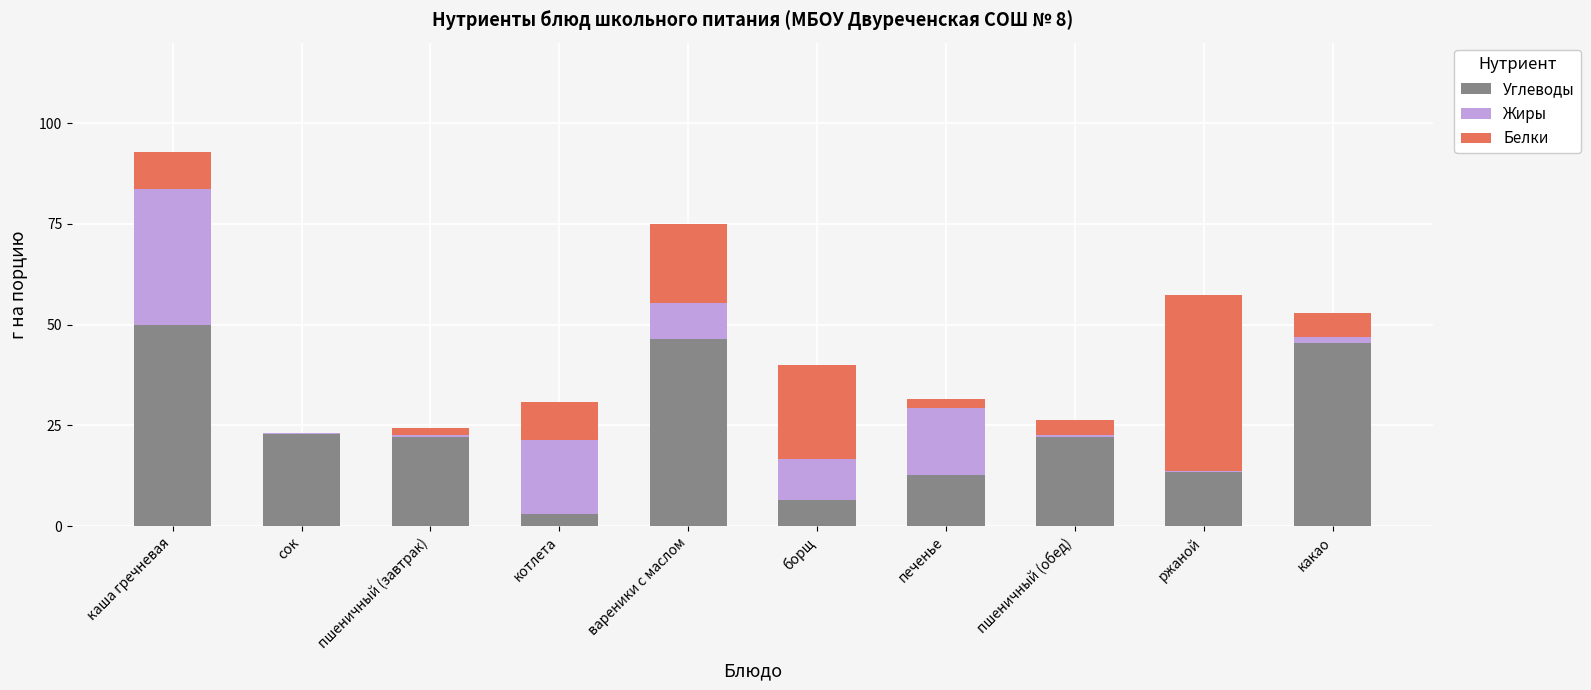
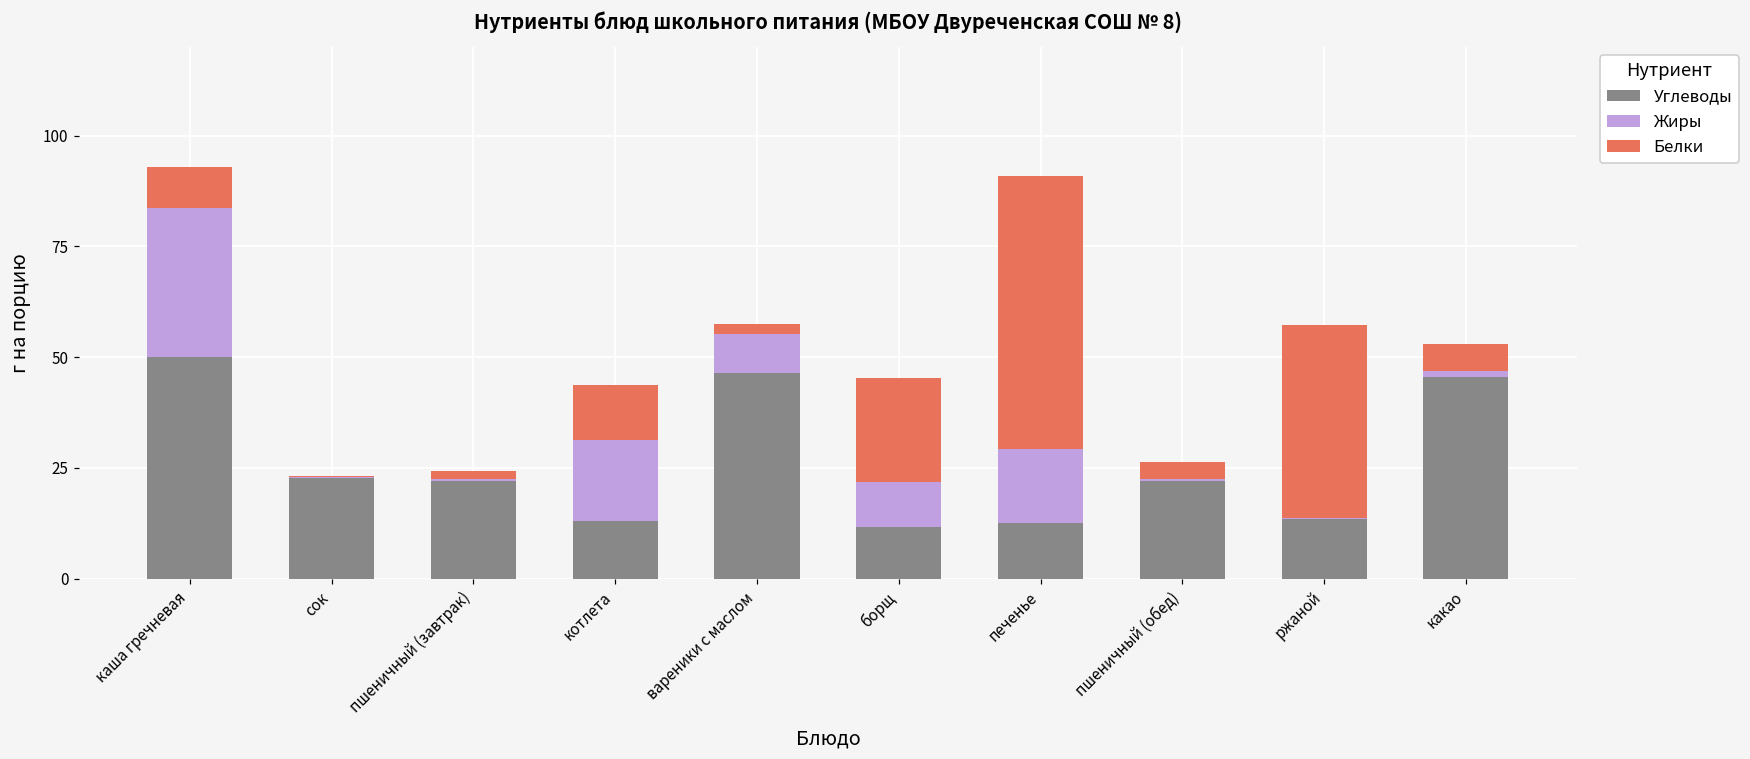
Углеводы, котлета: 3 -> 13
Белки, котлета: 9 -> 13
Белки, вареники с маслом: 20 -> 2
Углеводы, борщ: 6 -> 12
Белки, печенье: 2 -> 62
